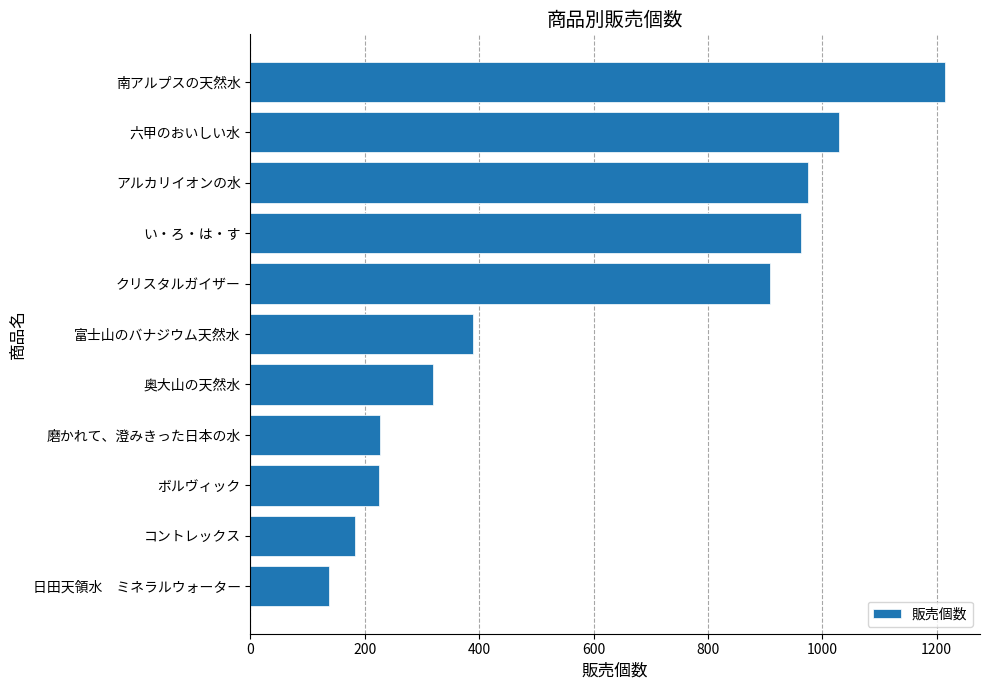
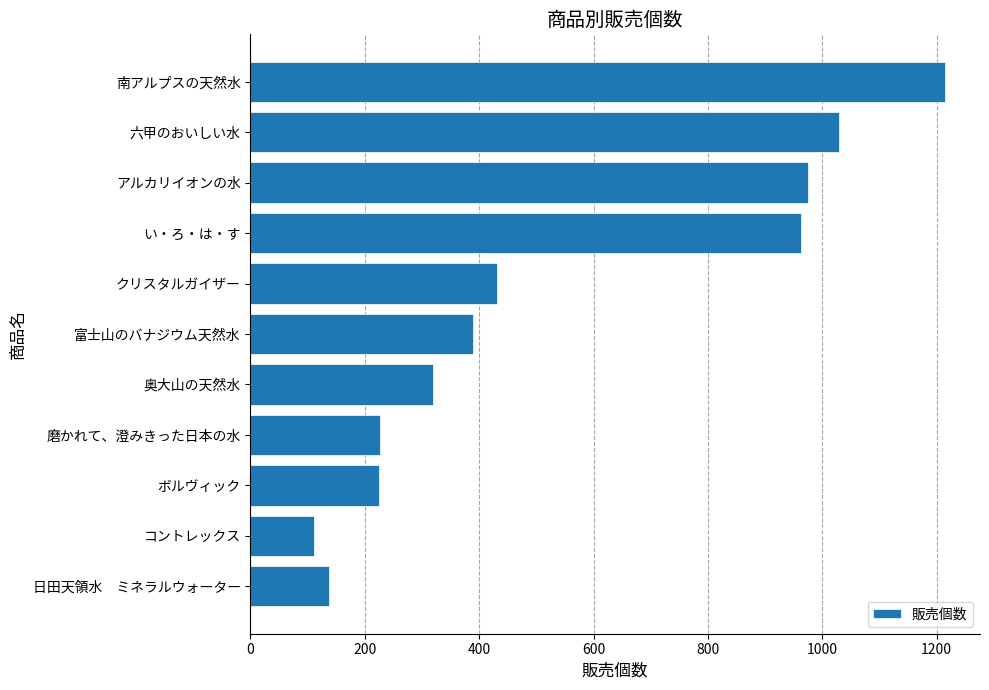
クリスタルガイザー: 910 -> 430
コントレックス: 180 -> 110
